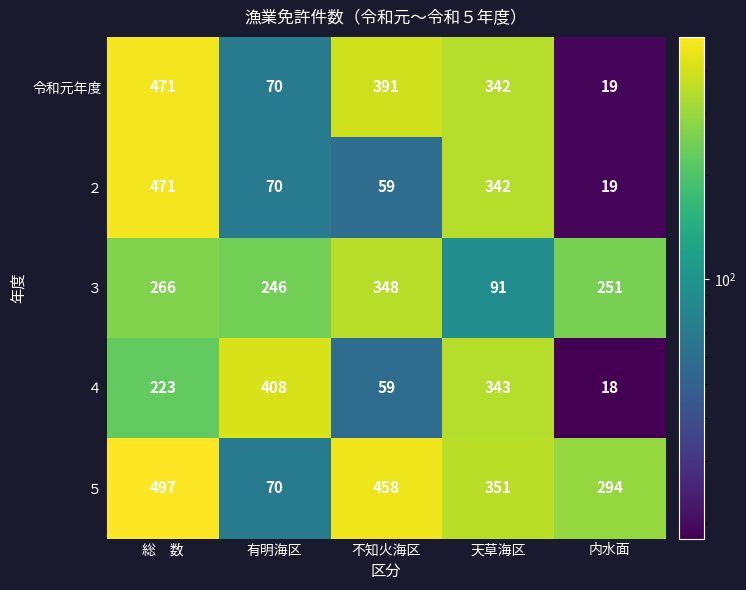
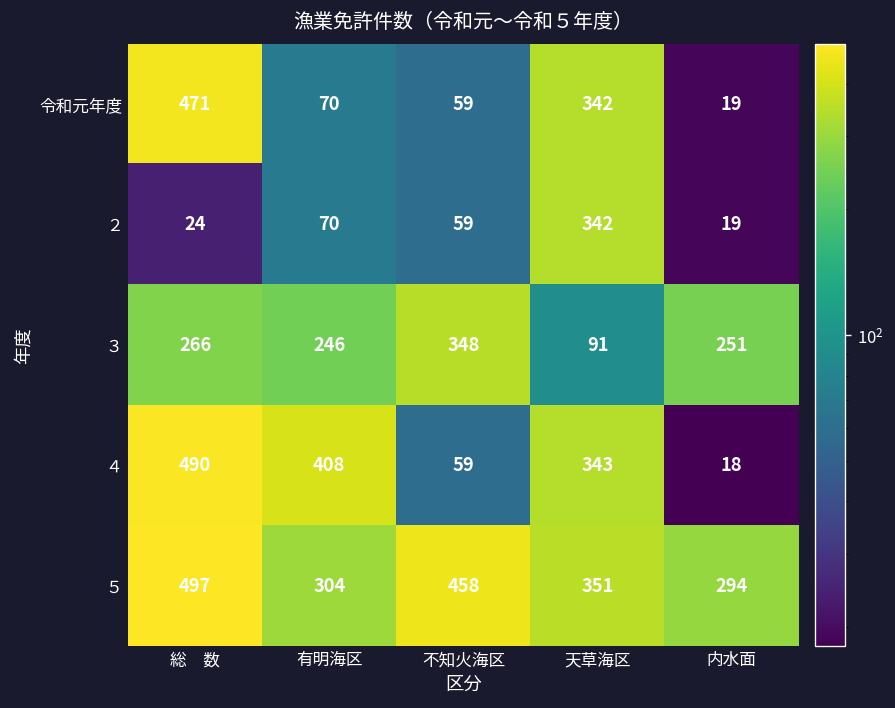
令和元年度, 不知火海区: 391 -> 59
２, 総 数: 471 -> 24
４, 総 数: 223 -> 490
５, 有明海区: 70 -> 304
